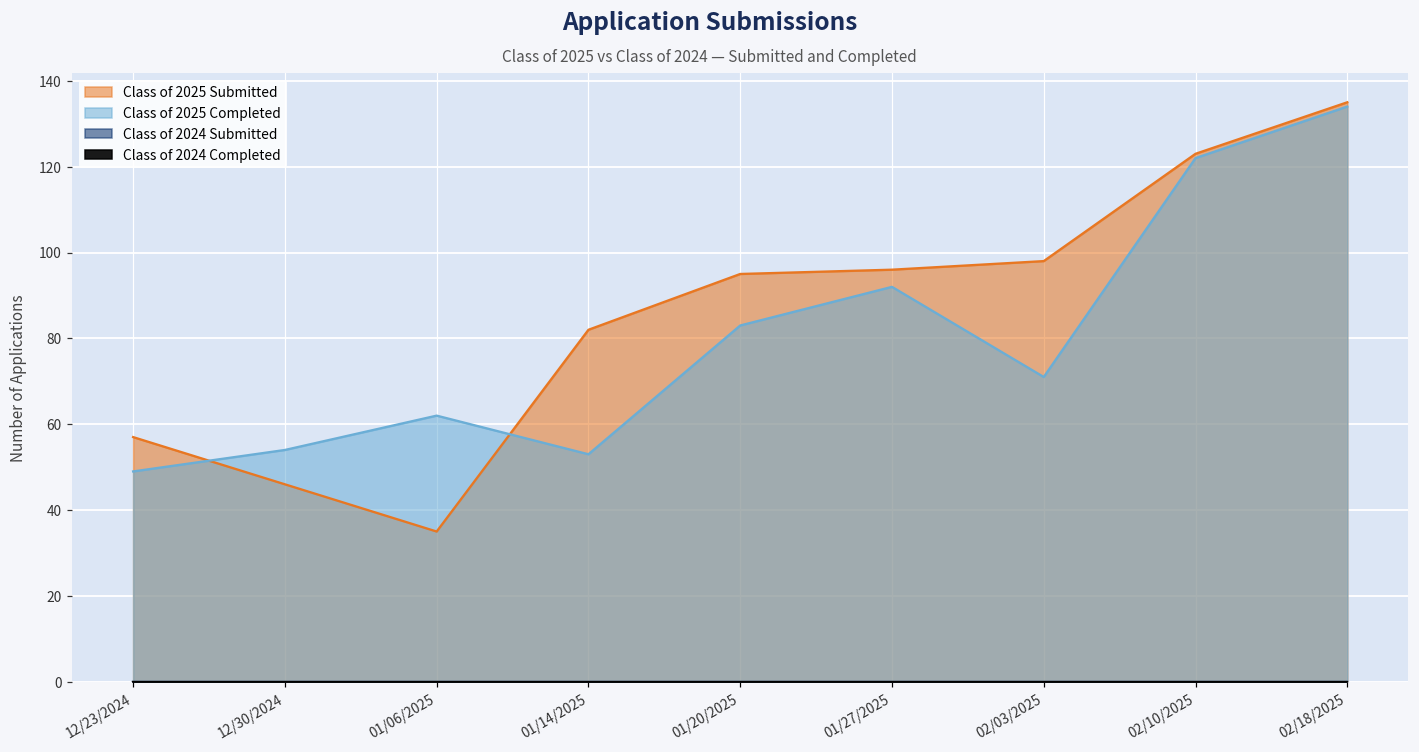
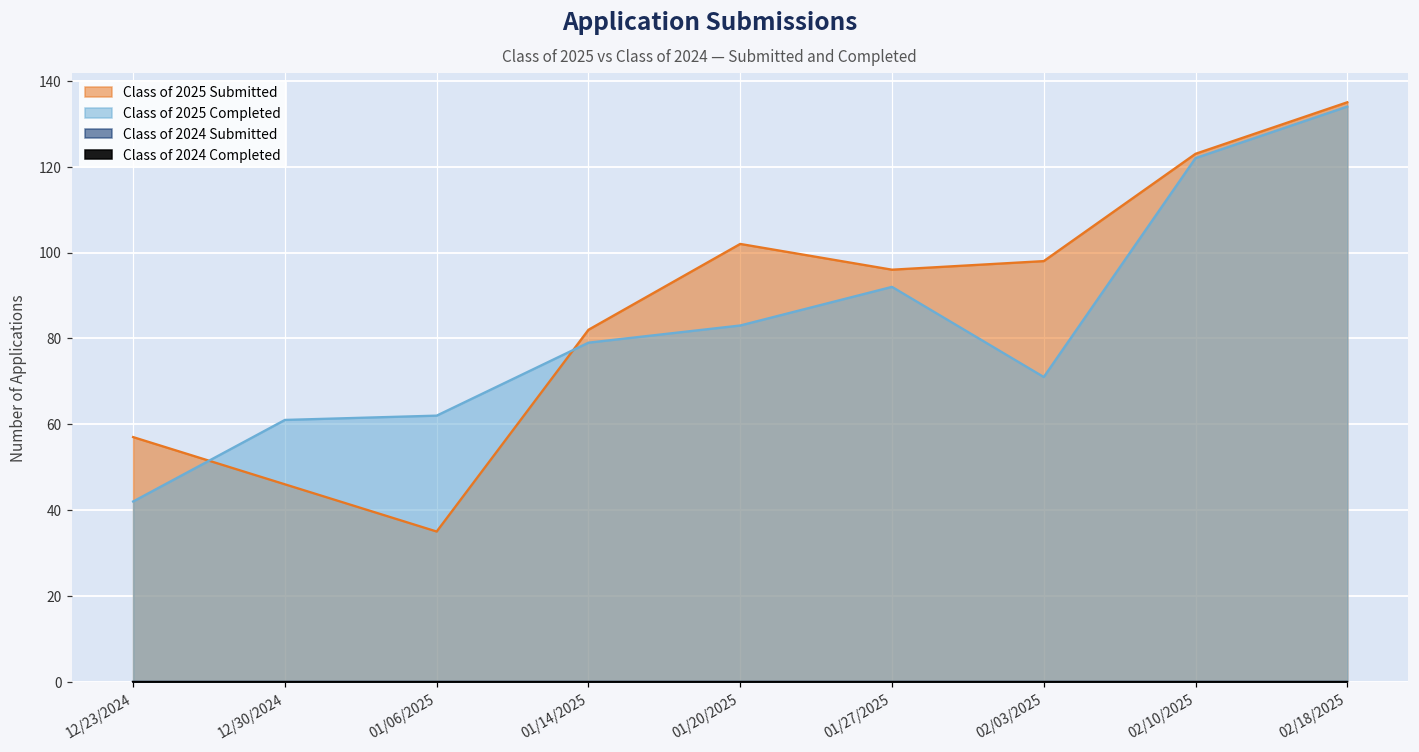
Class of 2025 Completed, 12/23/2024: 49 -> 42
Class of 2025 Completed, 12/30/2024: 54 -> 61
Class of 2025 Completed, 01/14/2025: 53 -> 79
Class of 2025 Submitted, 01/20/2025: 95 -> 102
